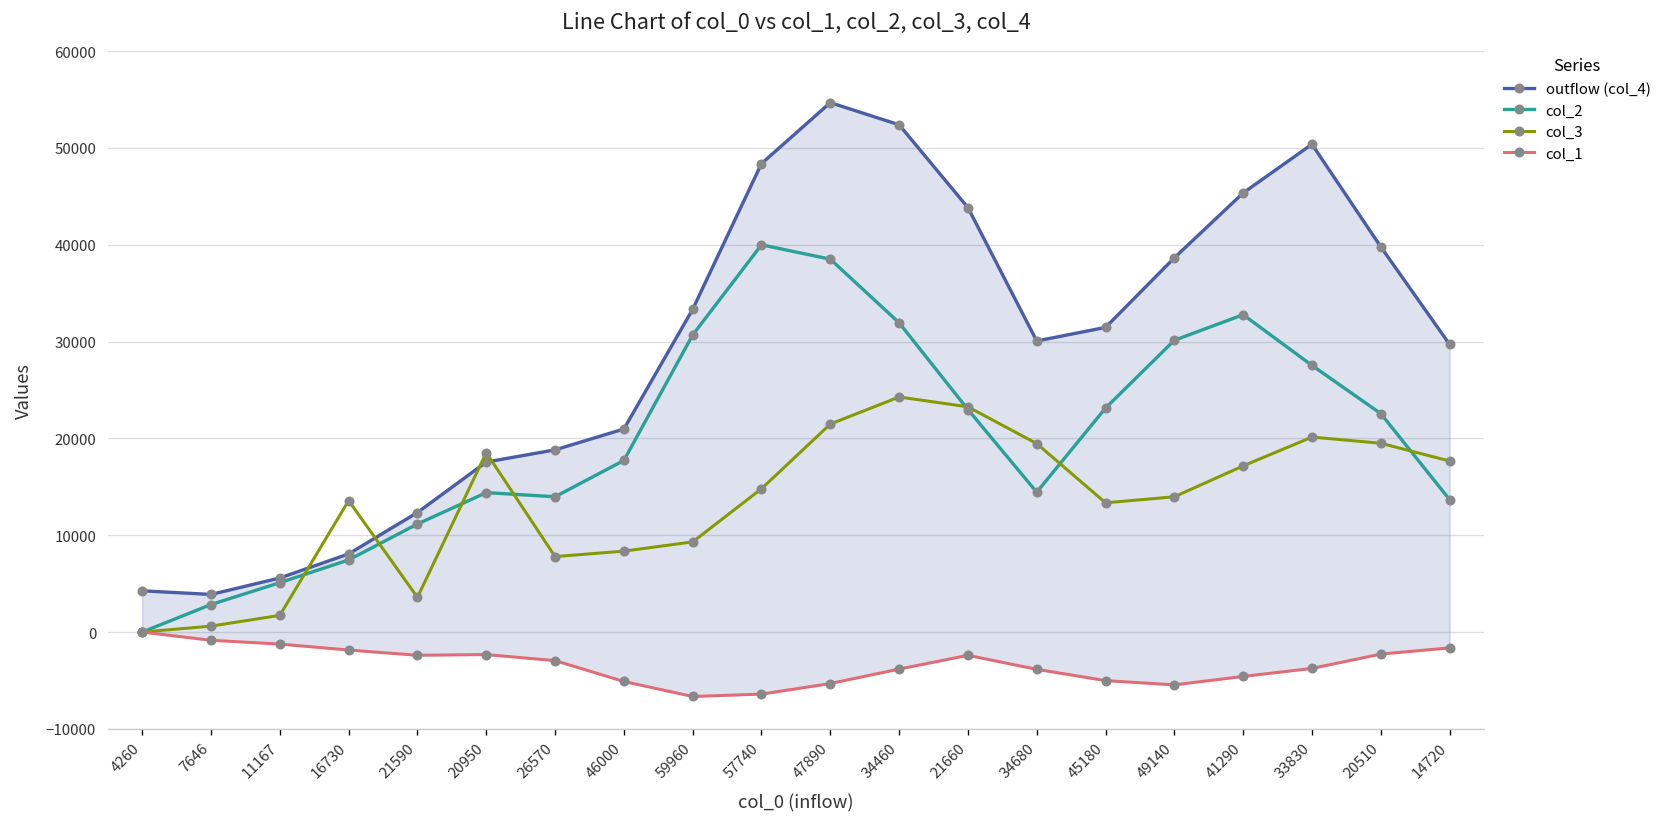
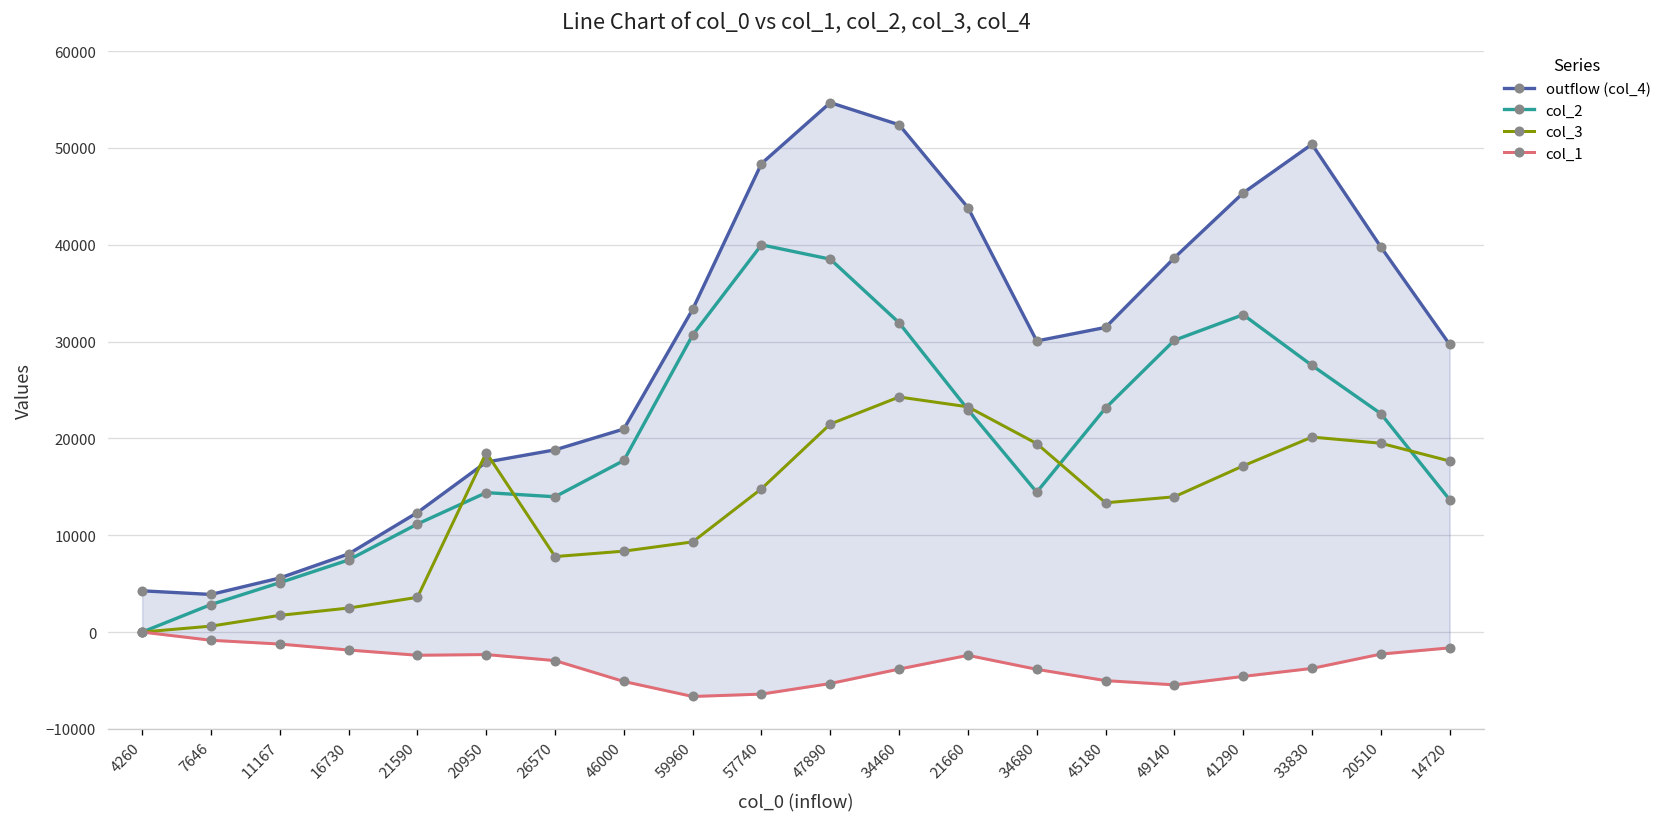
col_3, 16730: 14000 -> 2000
